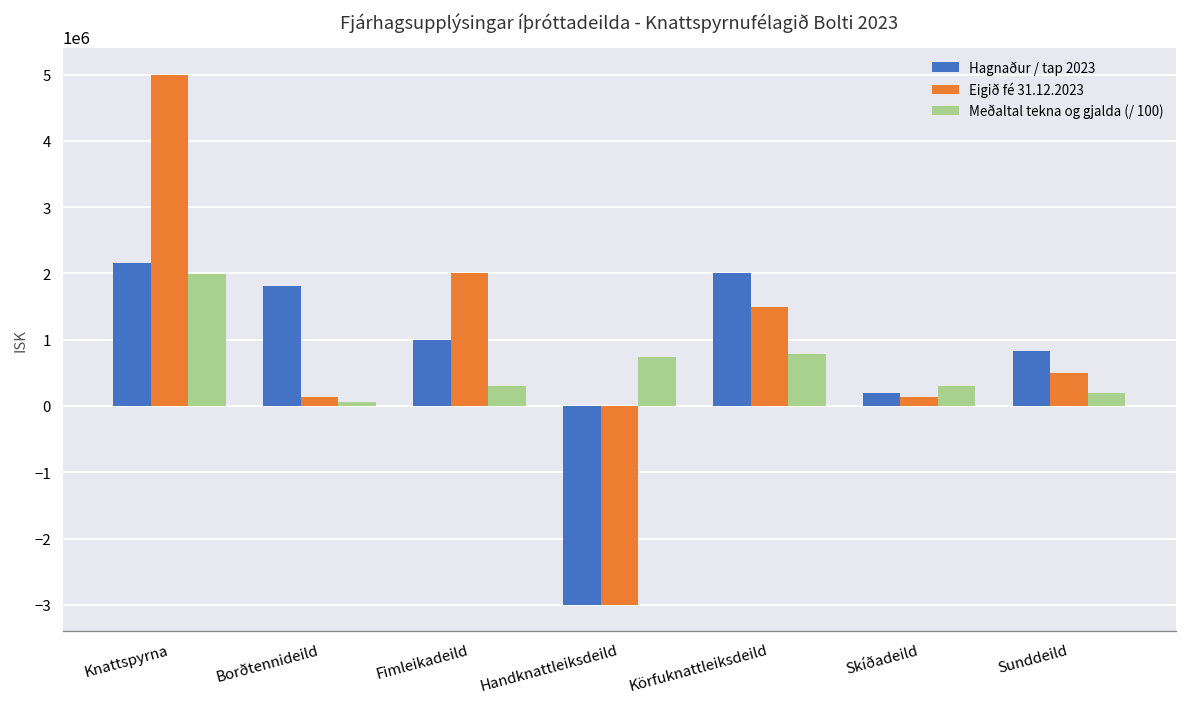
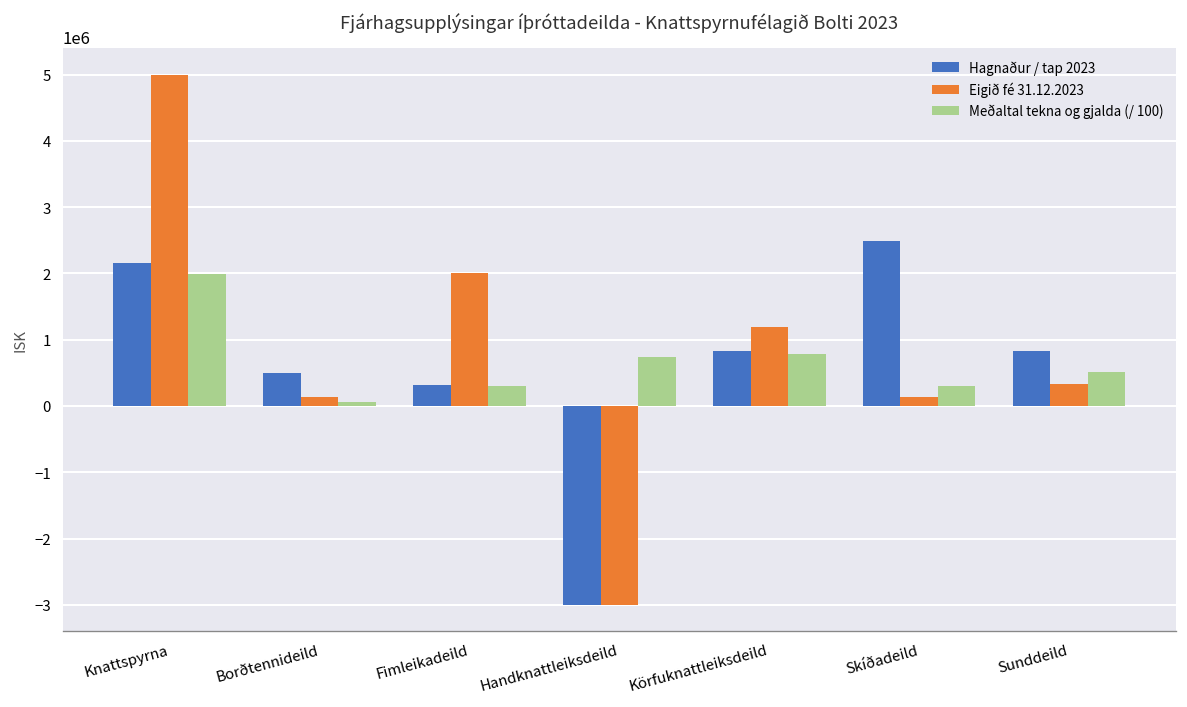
Hagnaður / tap 2023, Borðtennideild: 1800000 -> 500000
Hagnaður / tap 2023, Fimleikadeild: 1000000 -> 300000
Hagnaður / tap 2023, Körfuknattleiksdeild: 2000000 -> 800000
Eigið fé 31.12.2023, Körfuknattleiksdeild: 1500000 -> 1200000
Hagnaður / tap 2023, Skíðadeild: 200000 -> 2500000
Eigið fé 31.12.2023, Sunddeild: 500000 -> 300000
Meðaltal tekna og gjalda (/ 100), Sunddeild: 200000 -> 500000
